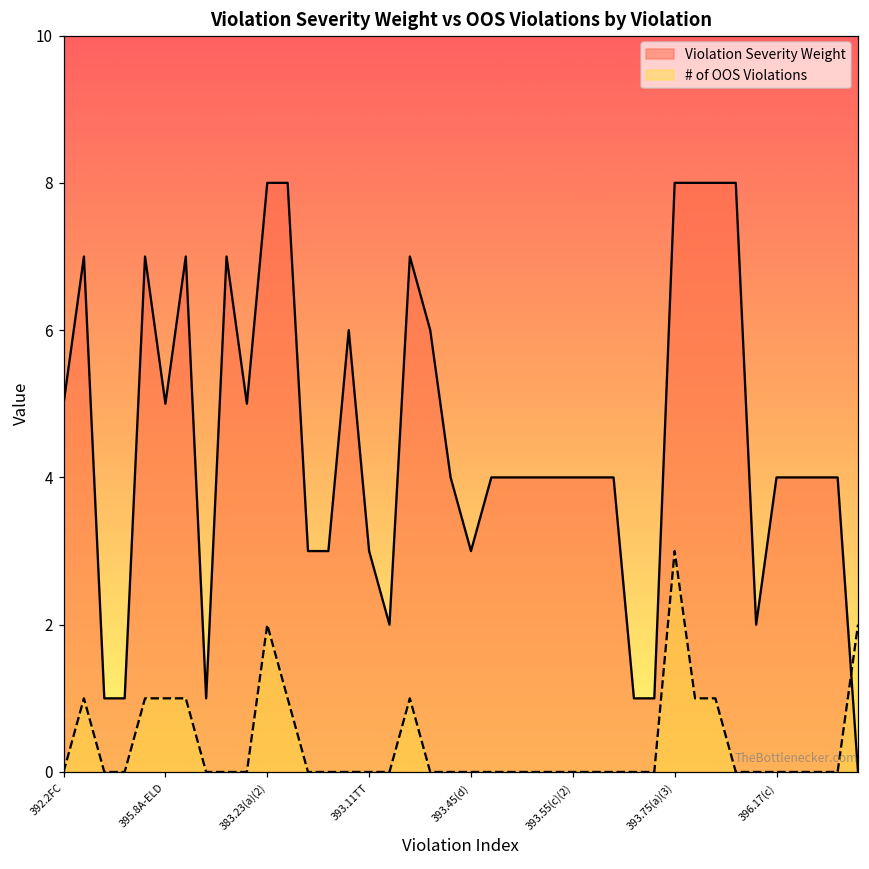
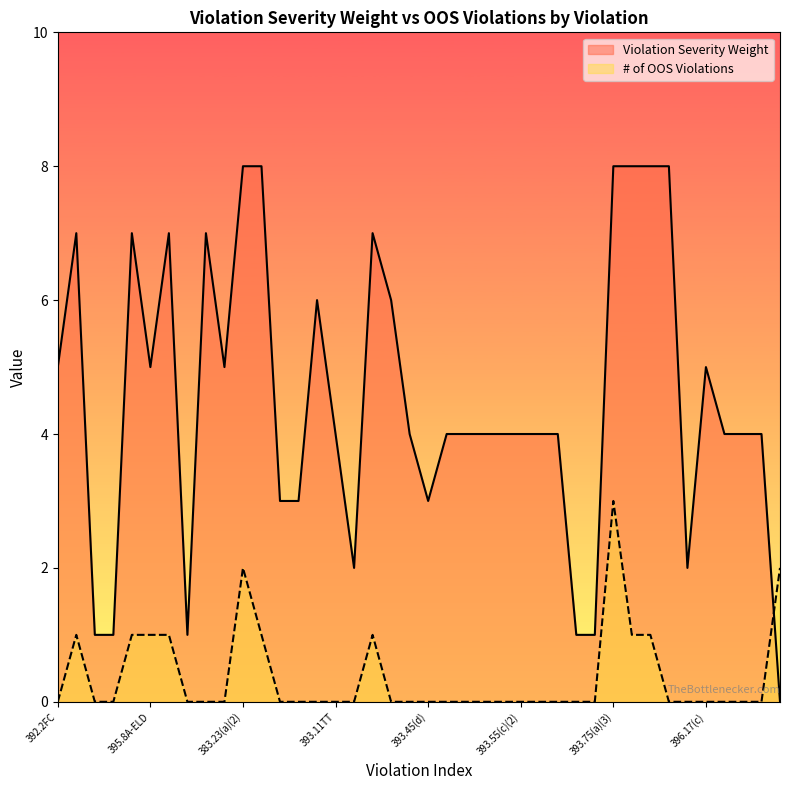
Violation Severity Weight, 393.11TT: 3 -> 4
Violation Severity Weight, 396.17(c): 4 -> 5
